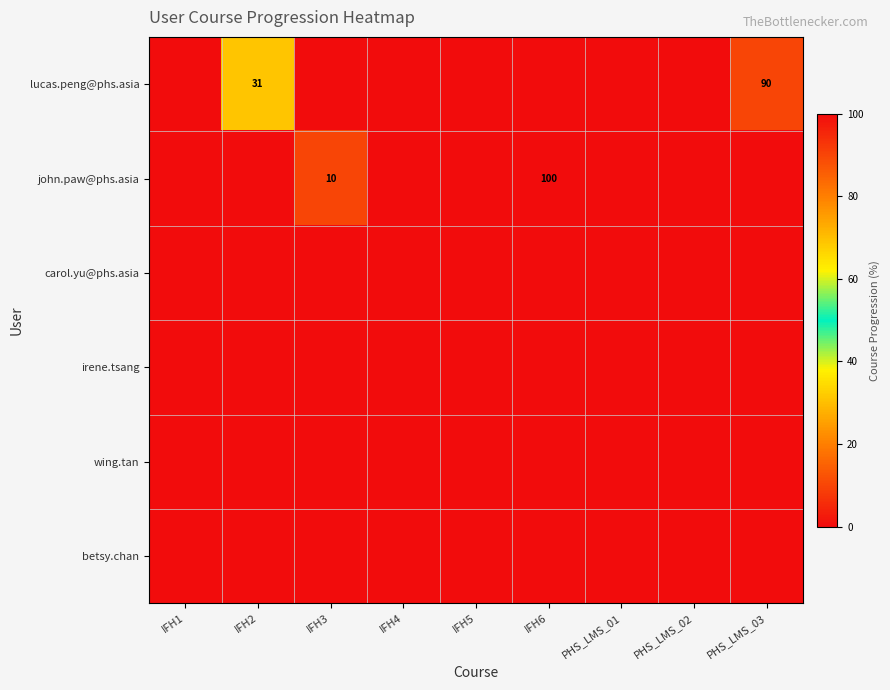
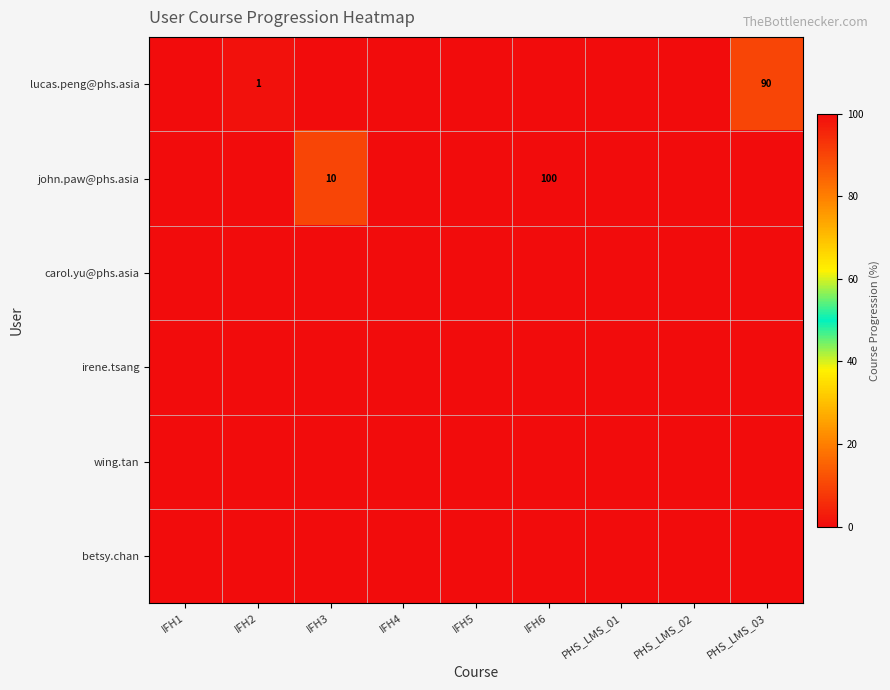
lucas.peng@phs.asia, IFH2: 31 -> 1
